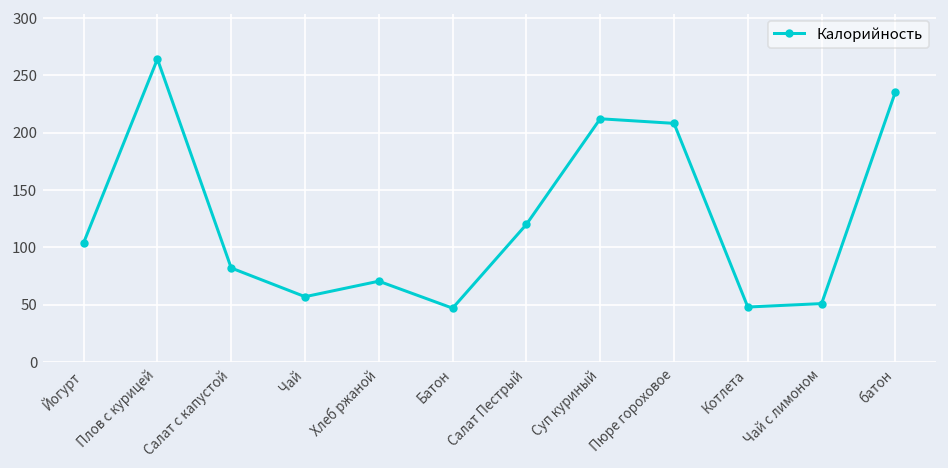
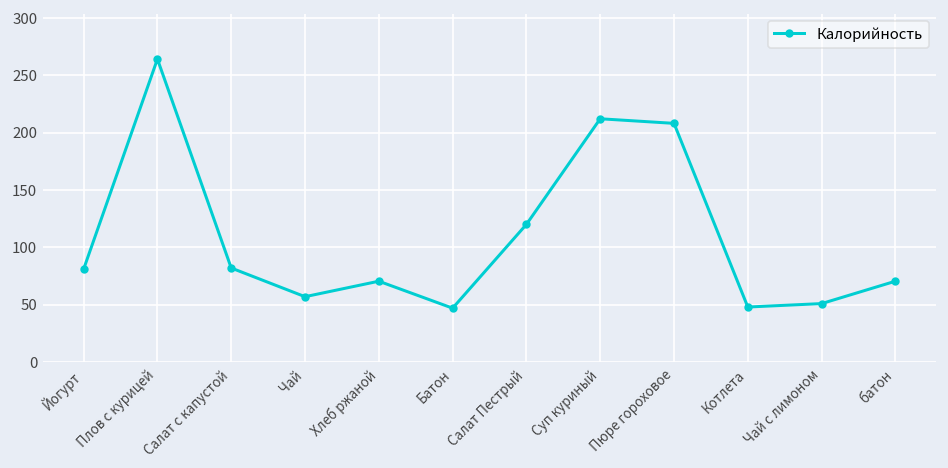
Йогурт: 100 -> 80
батон: 240 -> 70
